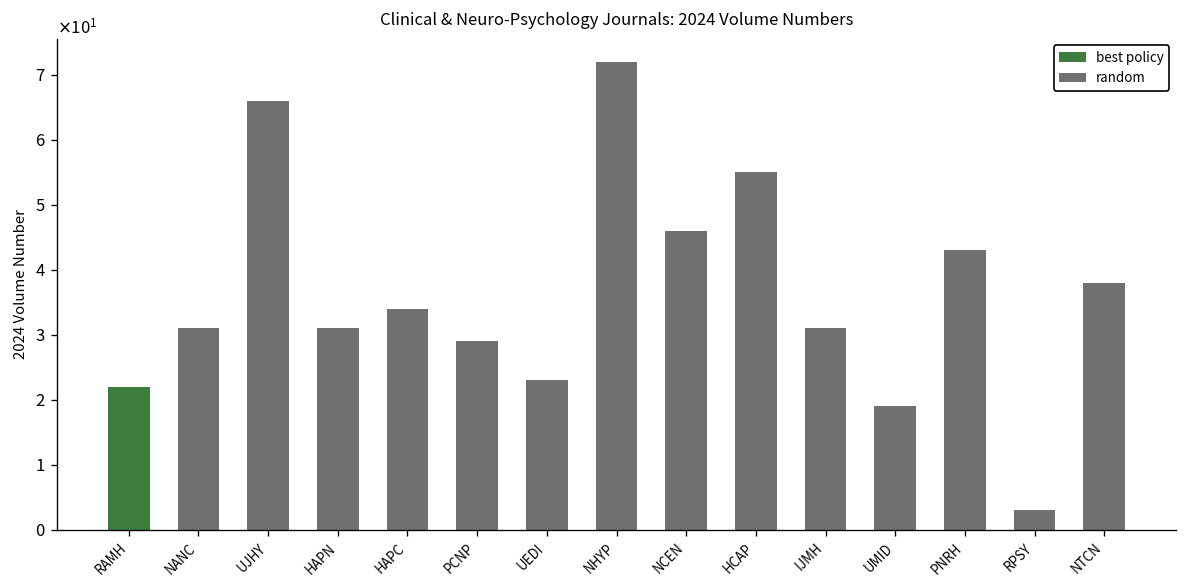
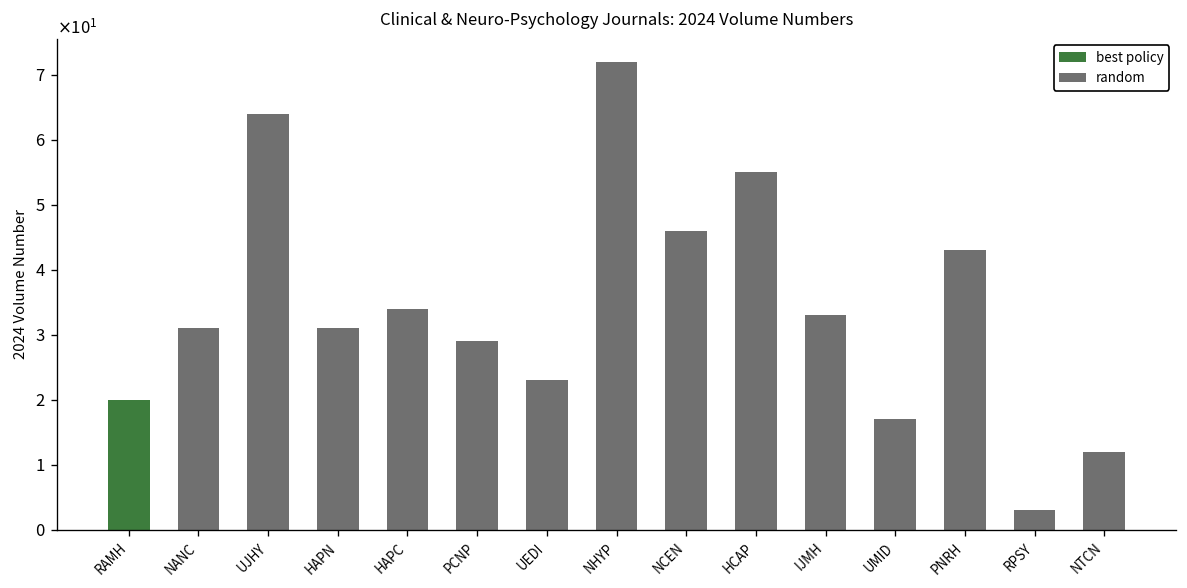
best policy, RAMH: 22 -> 20
random, UJHY: 66 -> 64
random, IJMH: 31 -> 33
random, UMID: 19 -> 17
random, NTCN: 38 -> 12
